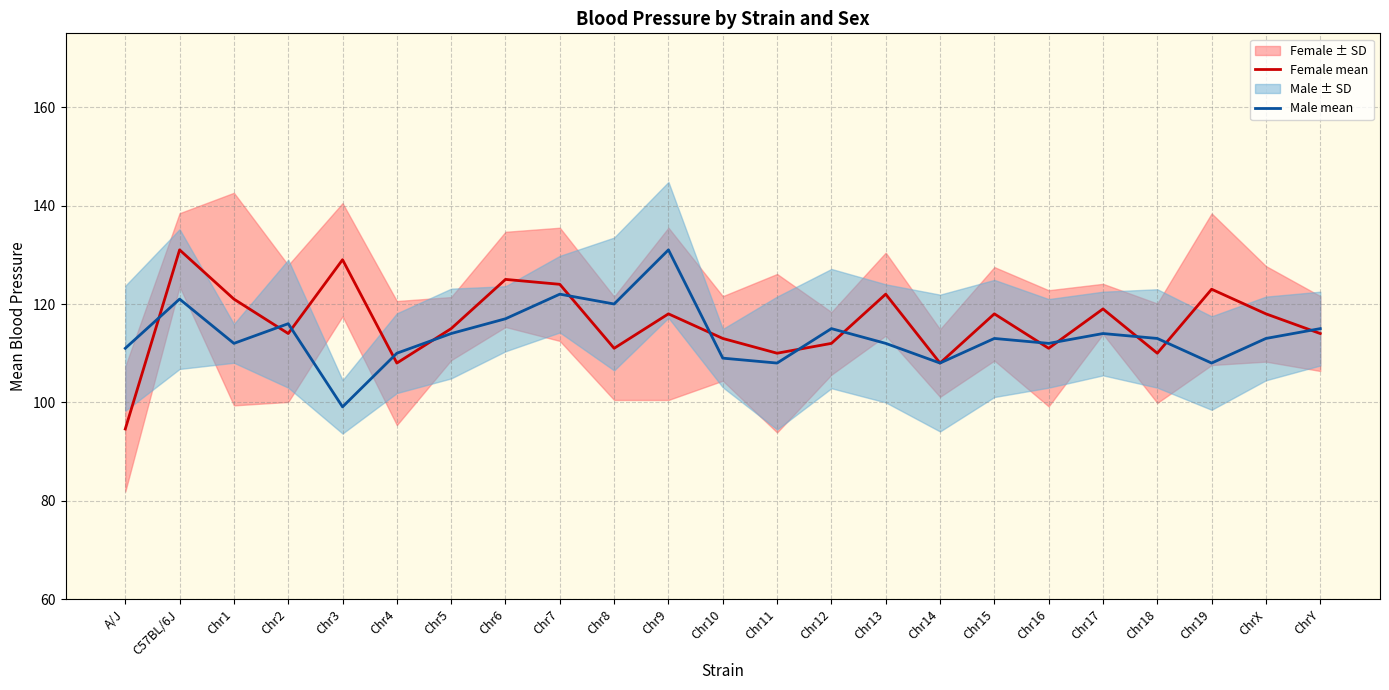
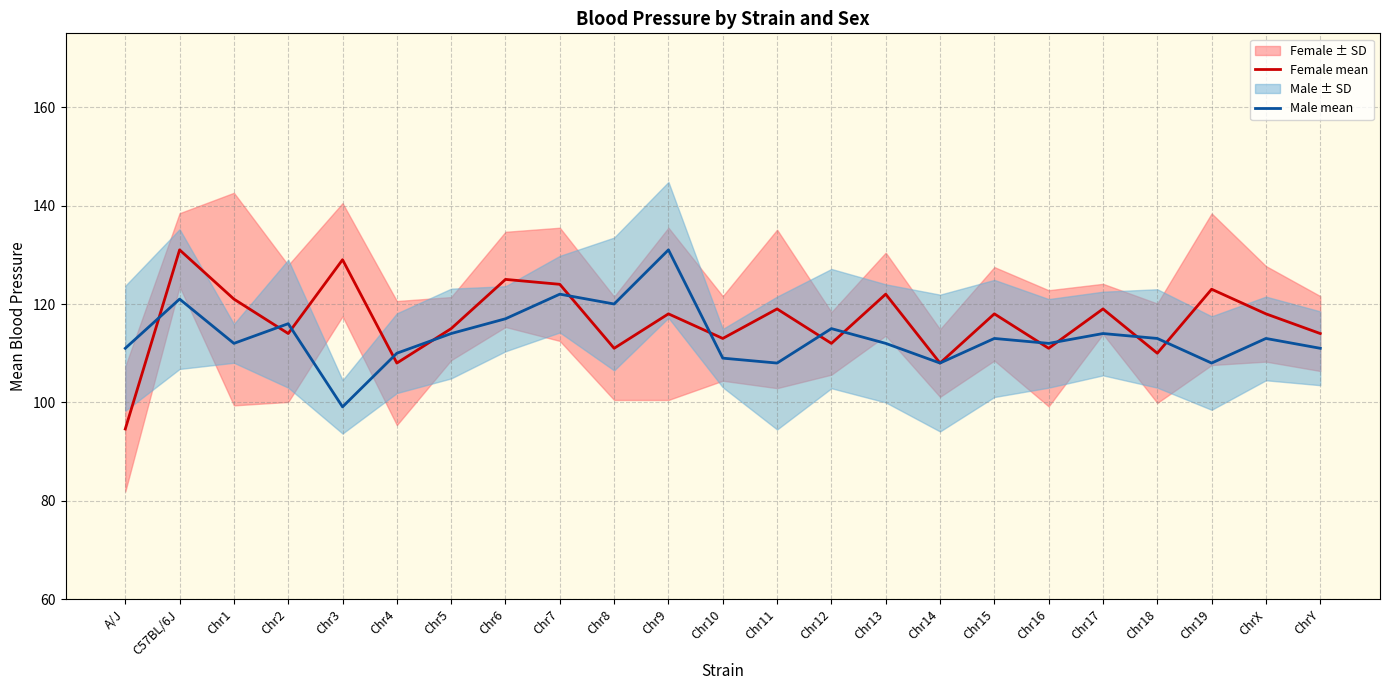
Female mean, Chr11: 110 -> 119
Male mean, ChrY: 115 -> 111
